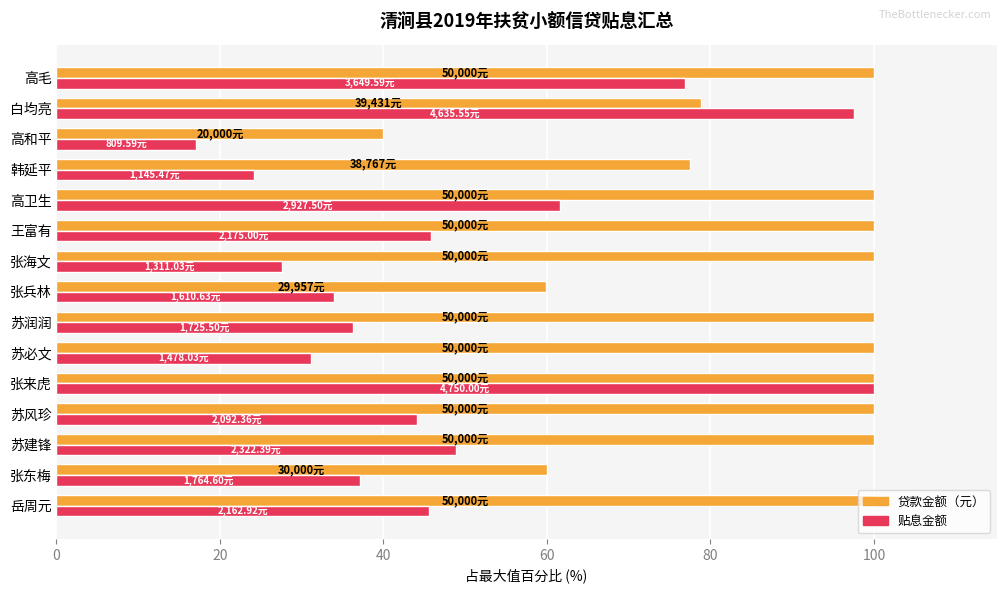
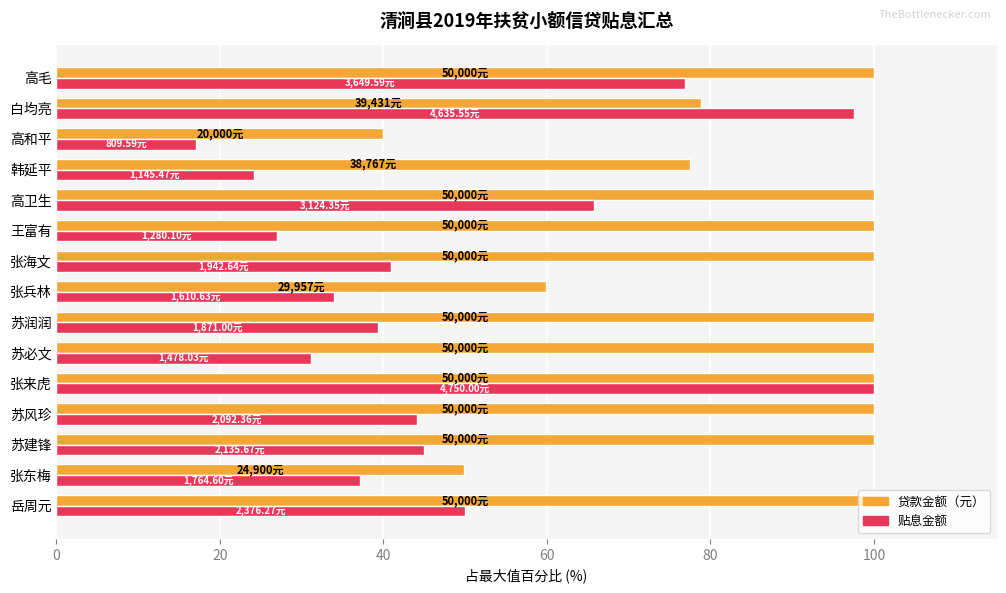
贴息金额, 高卫生: 2,927.50元 -> 3,124.35元
贴息金额, 王富有: 2,175.00元 -> 1,280.10元
贴息金额, 张海文: 1,311.03元 -> 1,942.64元
贴息金额, 苏润润: 1,725.50元 -> 1,871.00元
贴息金额, 苏建锋: 2,322.39元 -> 2,135.67元
贷款金额（元）, 张东梅: 30,000元 -> 24,900元
贴息金额, 岳周元: 2,162.92元 -> 2,376.27元
